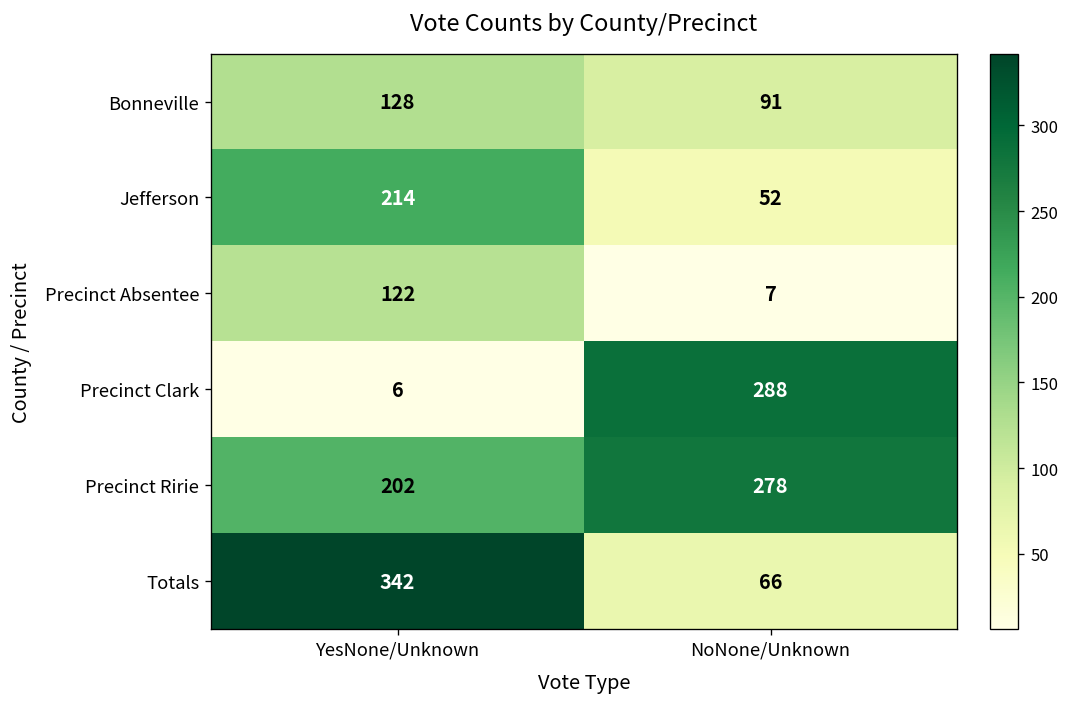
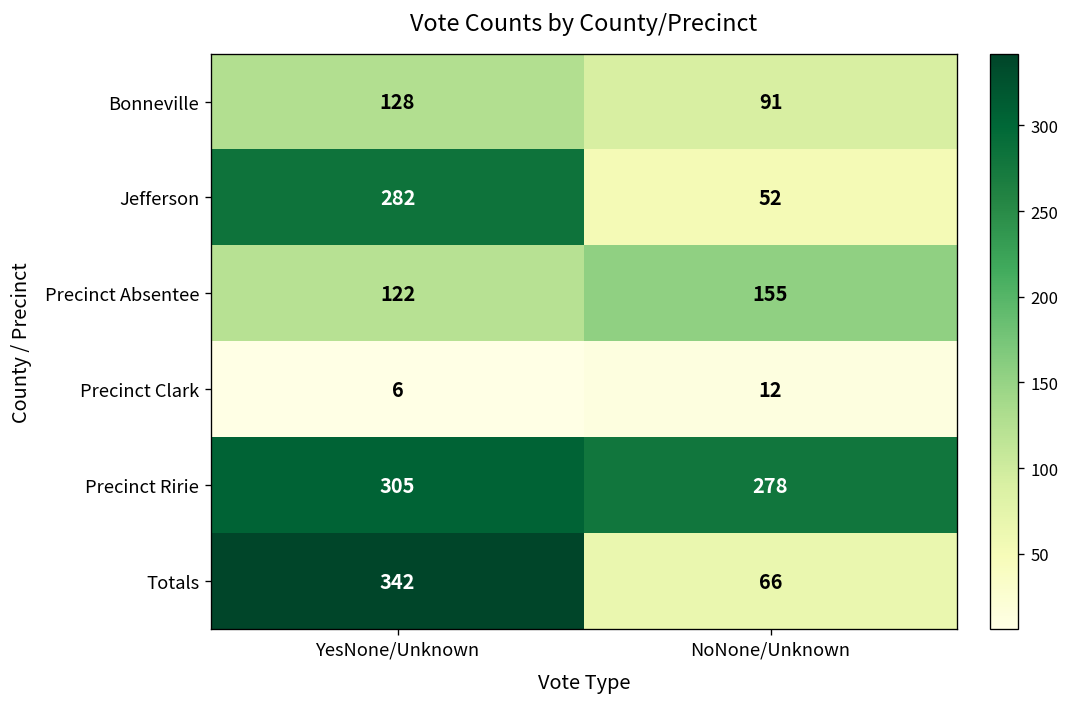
Jefferson, YesNone/Unknown: 214 -> 282
Precinct Absentee, NoNone/Unknown: 7 -> 155
Precinct Clark, NoNone/Unknown: 288 -> 12
Precinct Ririe, YesNone/Unknown: 202 -> 305
